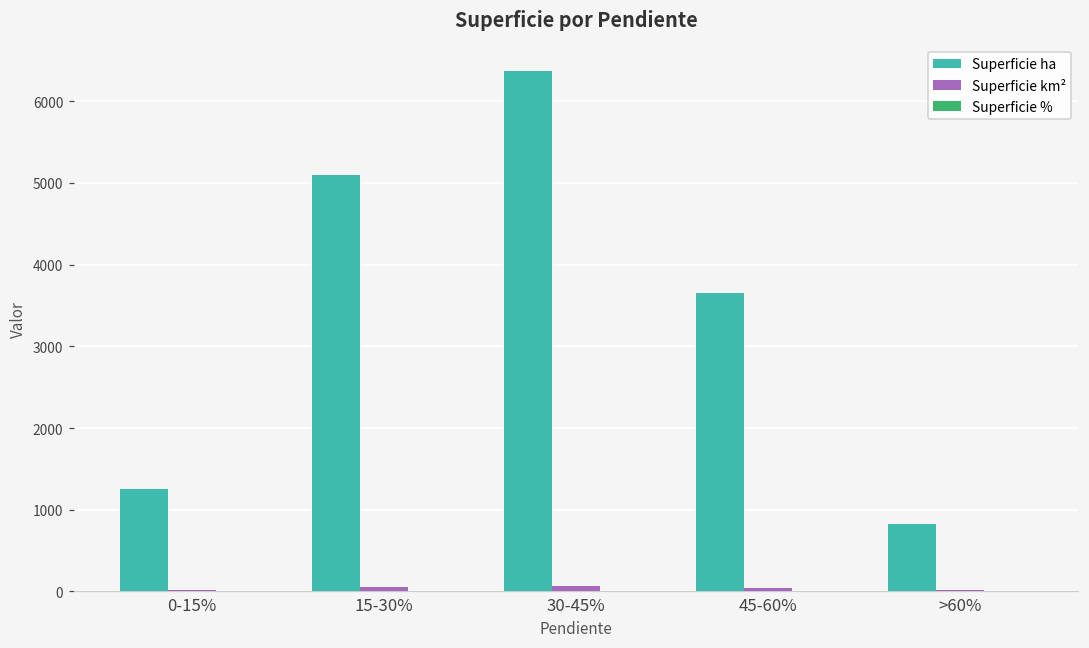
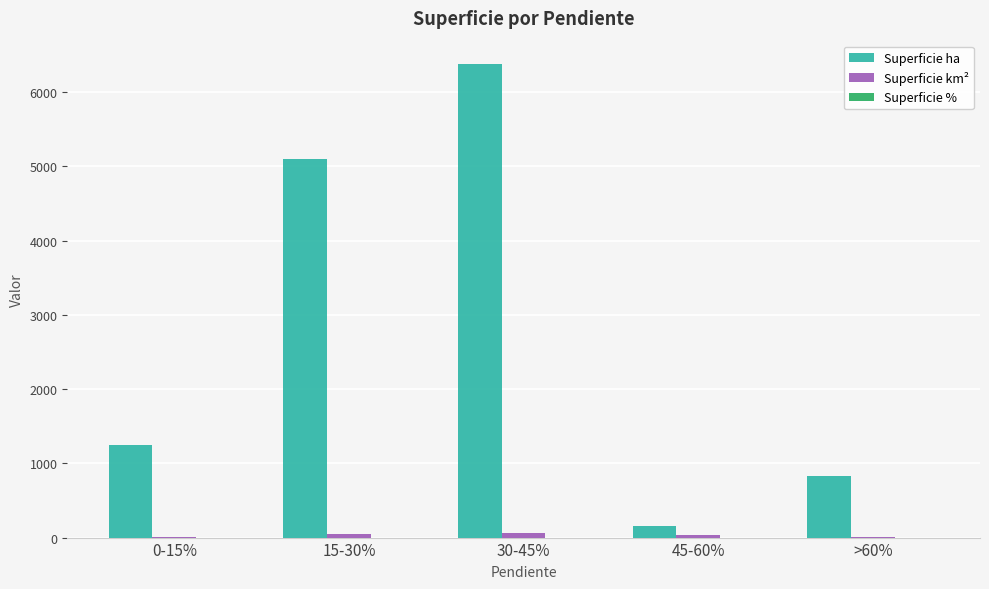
Superficie ha, 45-60%: 3700 -> 200
